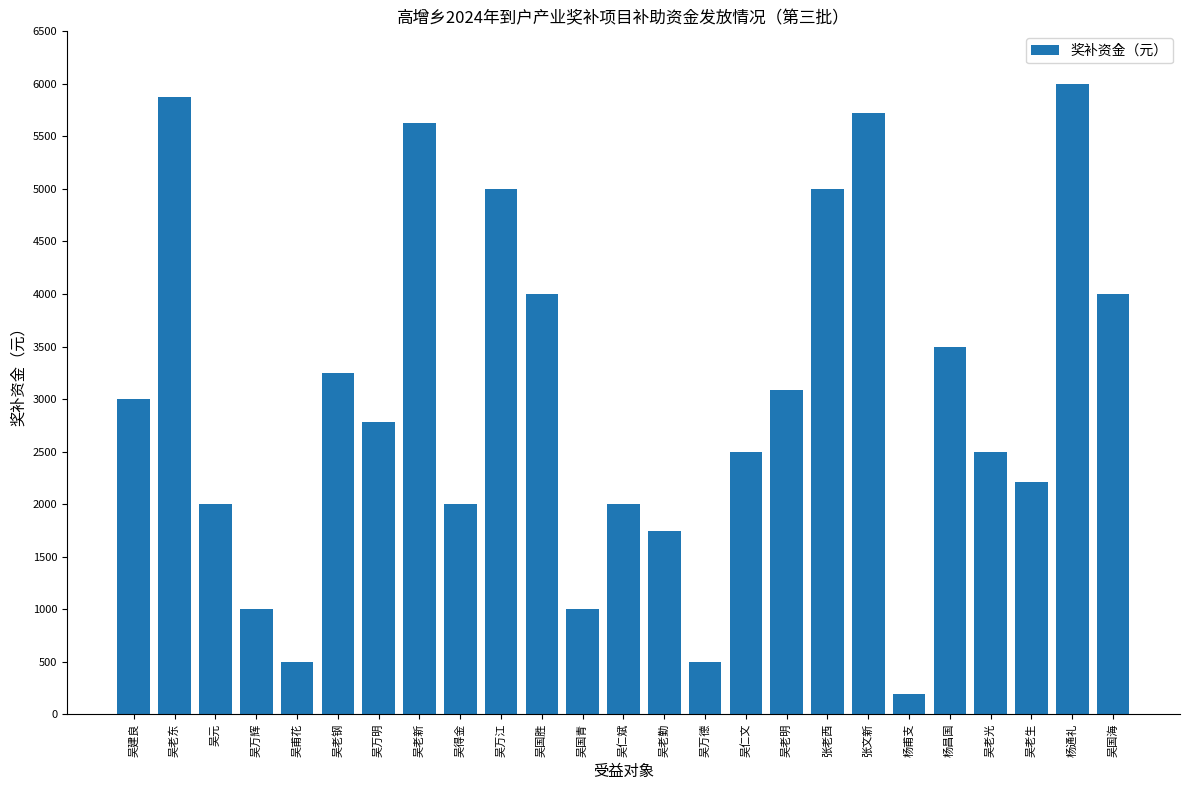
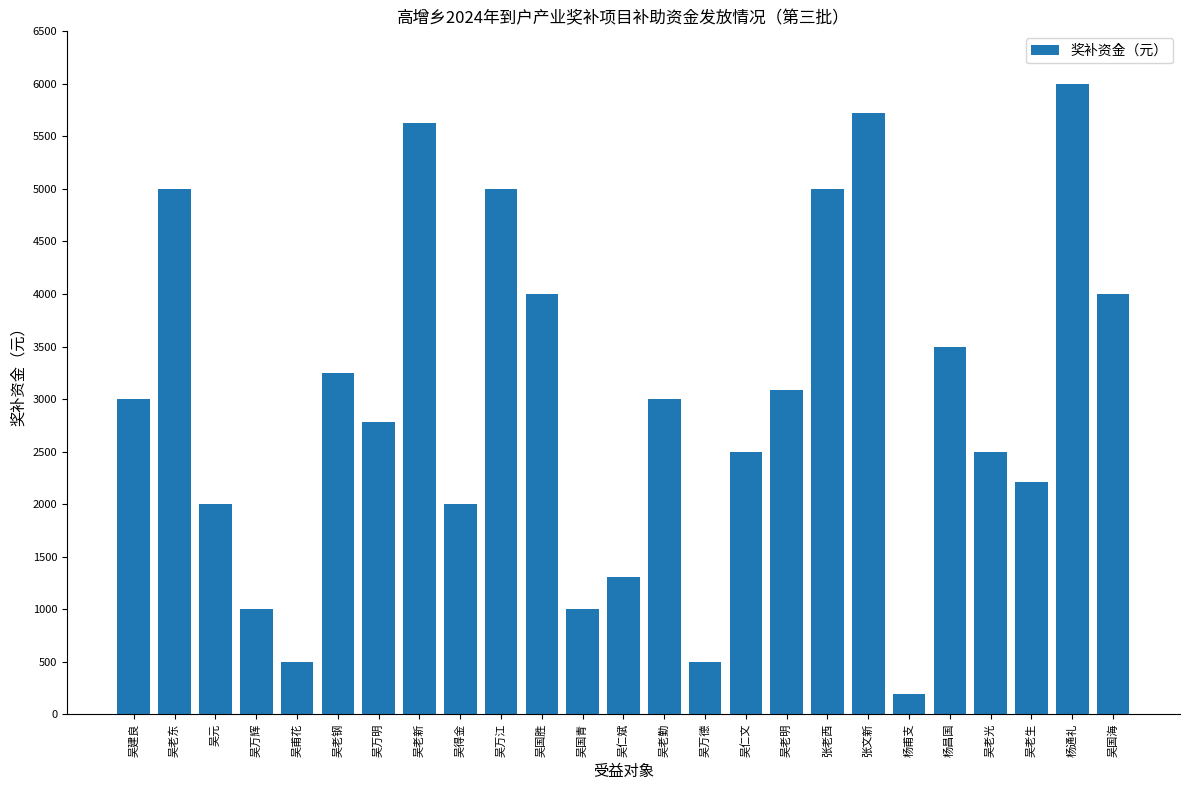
吴老东: 5880 -> 5000
吴仁斌: 2000 -> 1300
吴老勤: 1750 -> 3000
